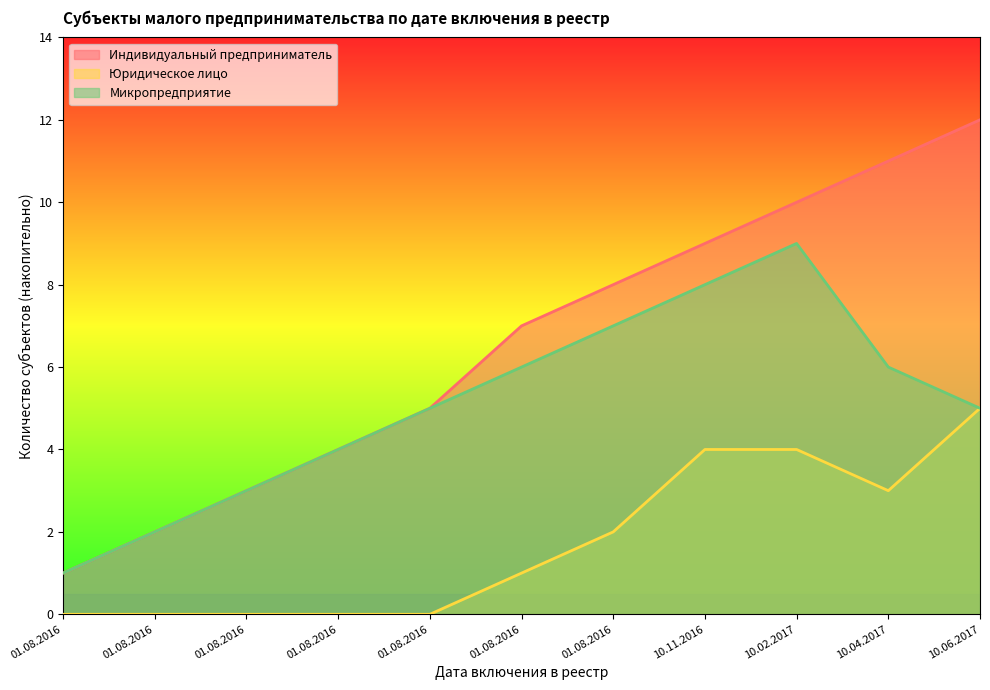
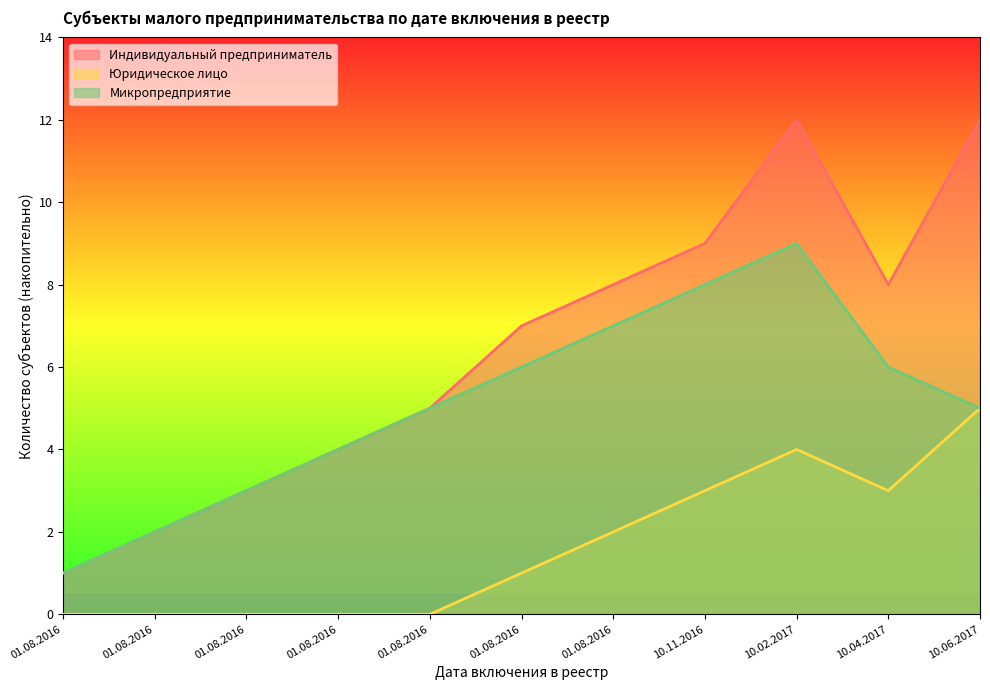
Юридическое лицо, 10.11.2016: 4 -> 3
Индивидуальный предприниматель, 10.02.2017: 10 -> 12
Индивидуальный предприниматель, 10.04.2017: 11 -> 8
